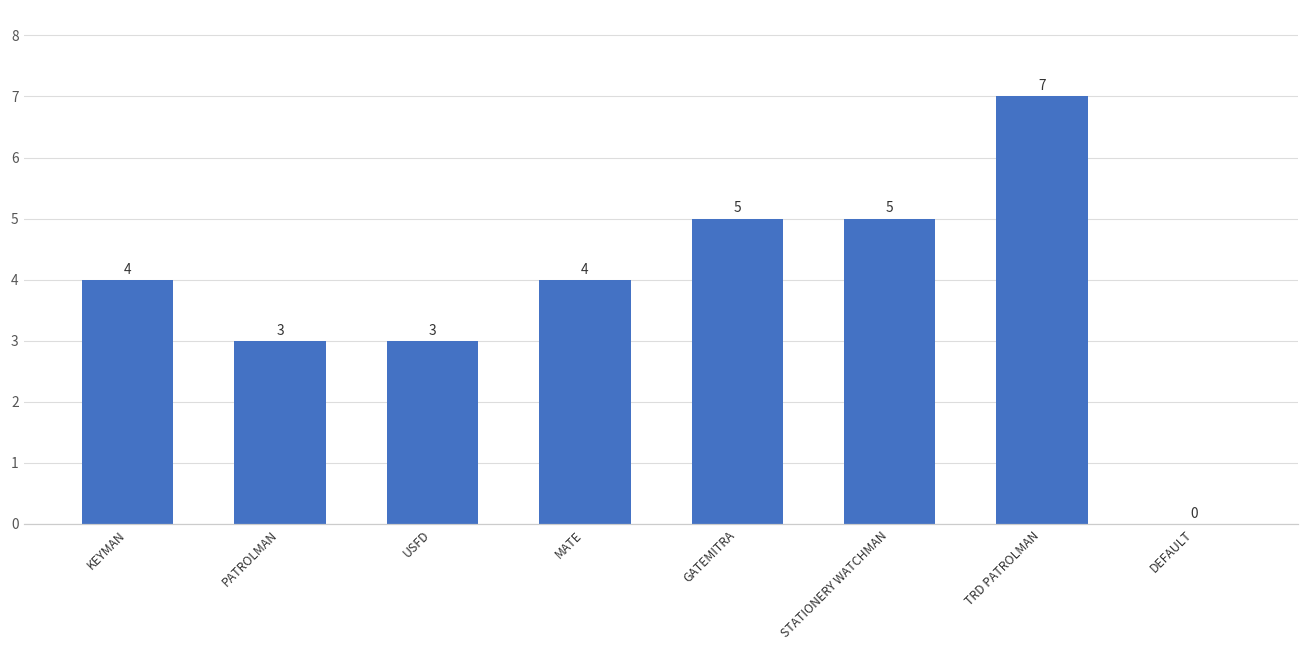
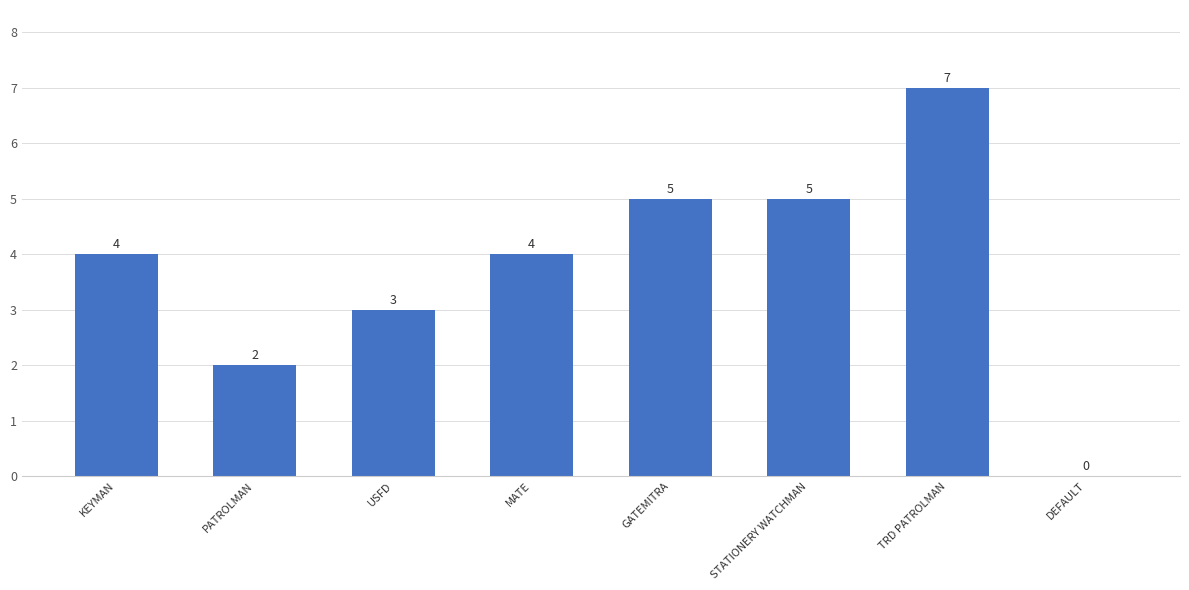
PATROLMAN: 3 -> 2
